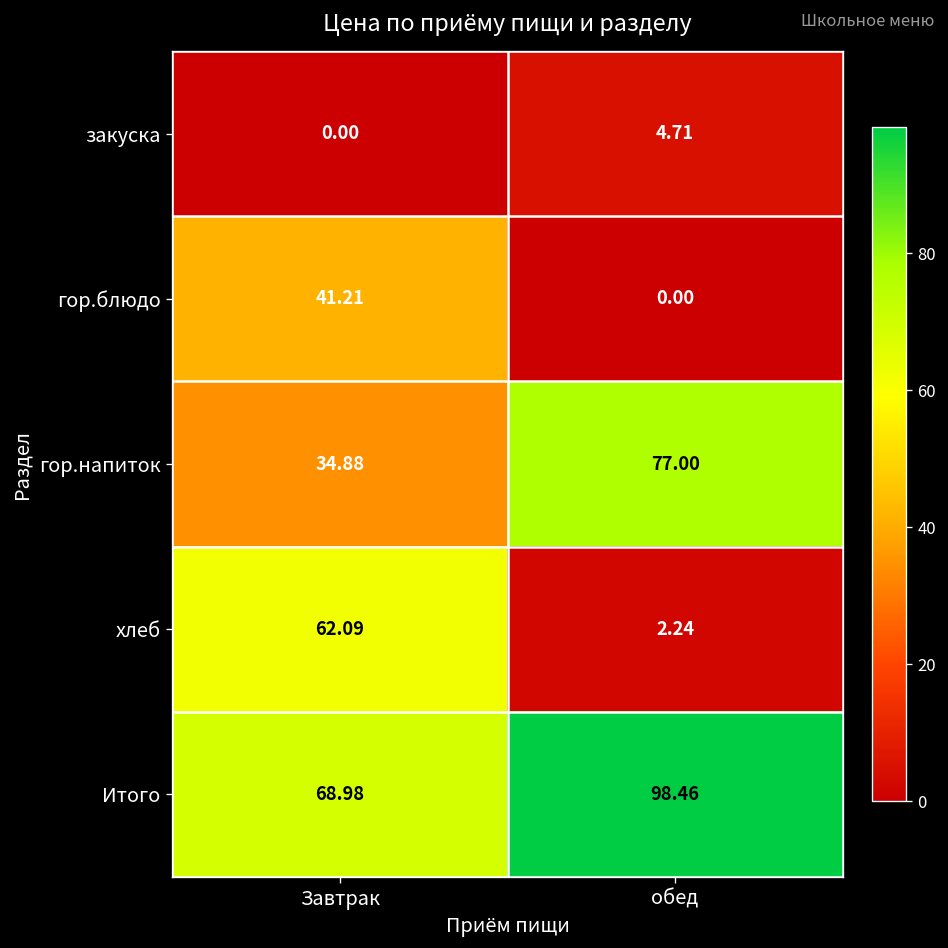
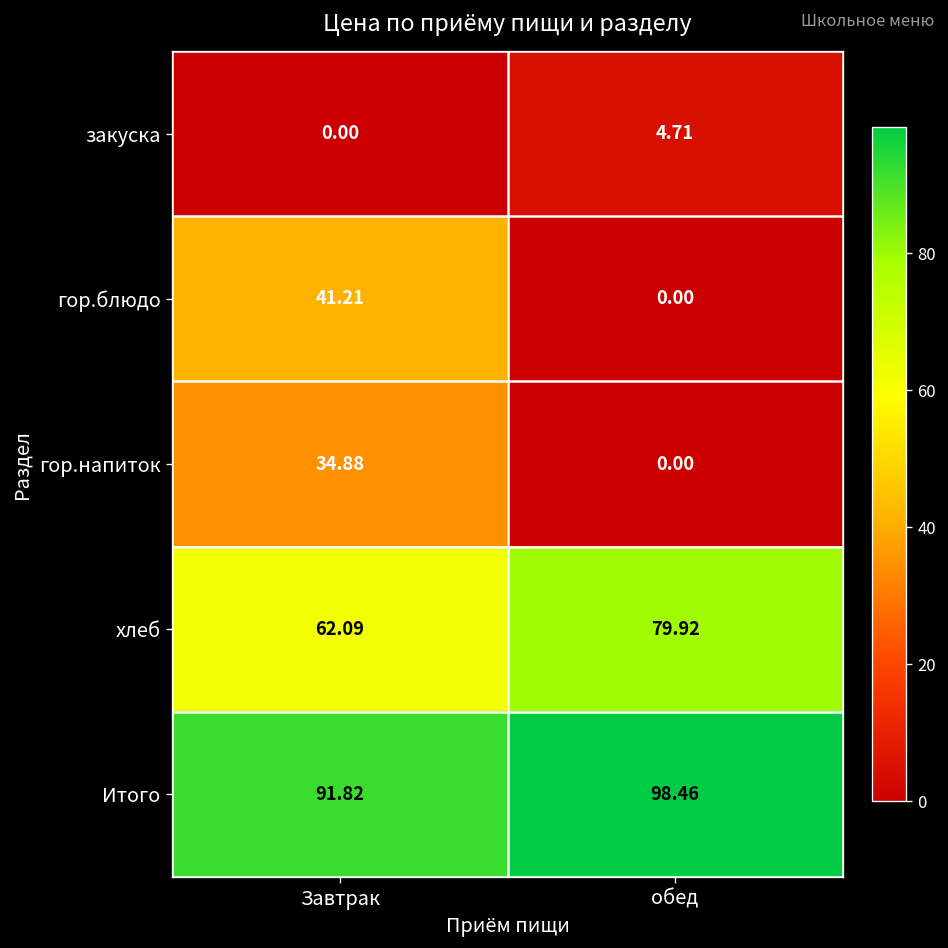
гор.напиток, обед: 77.00 -> 0.00
хлеб, обед: 2.24 -> 79.92
Итого, Завтрак: 68.98 -> 91.82
